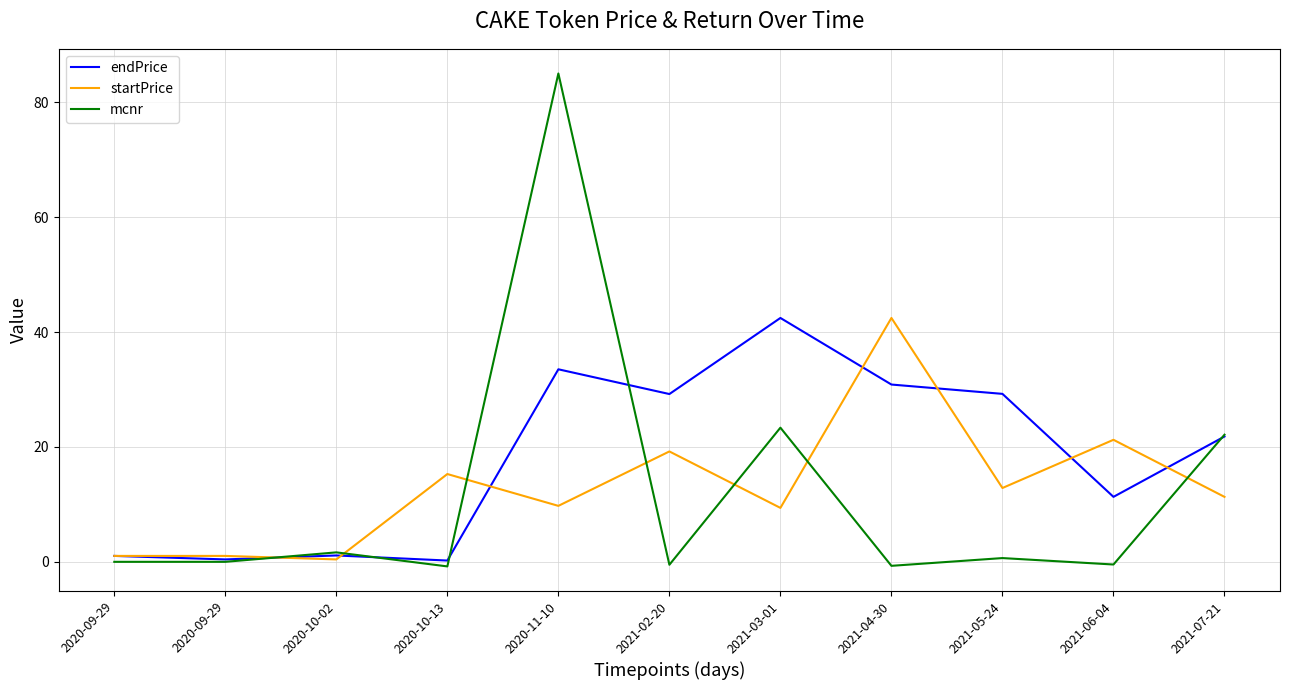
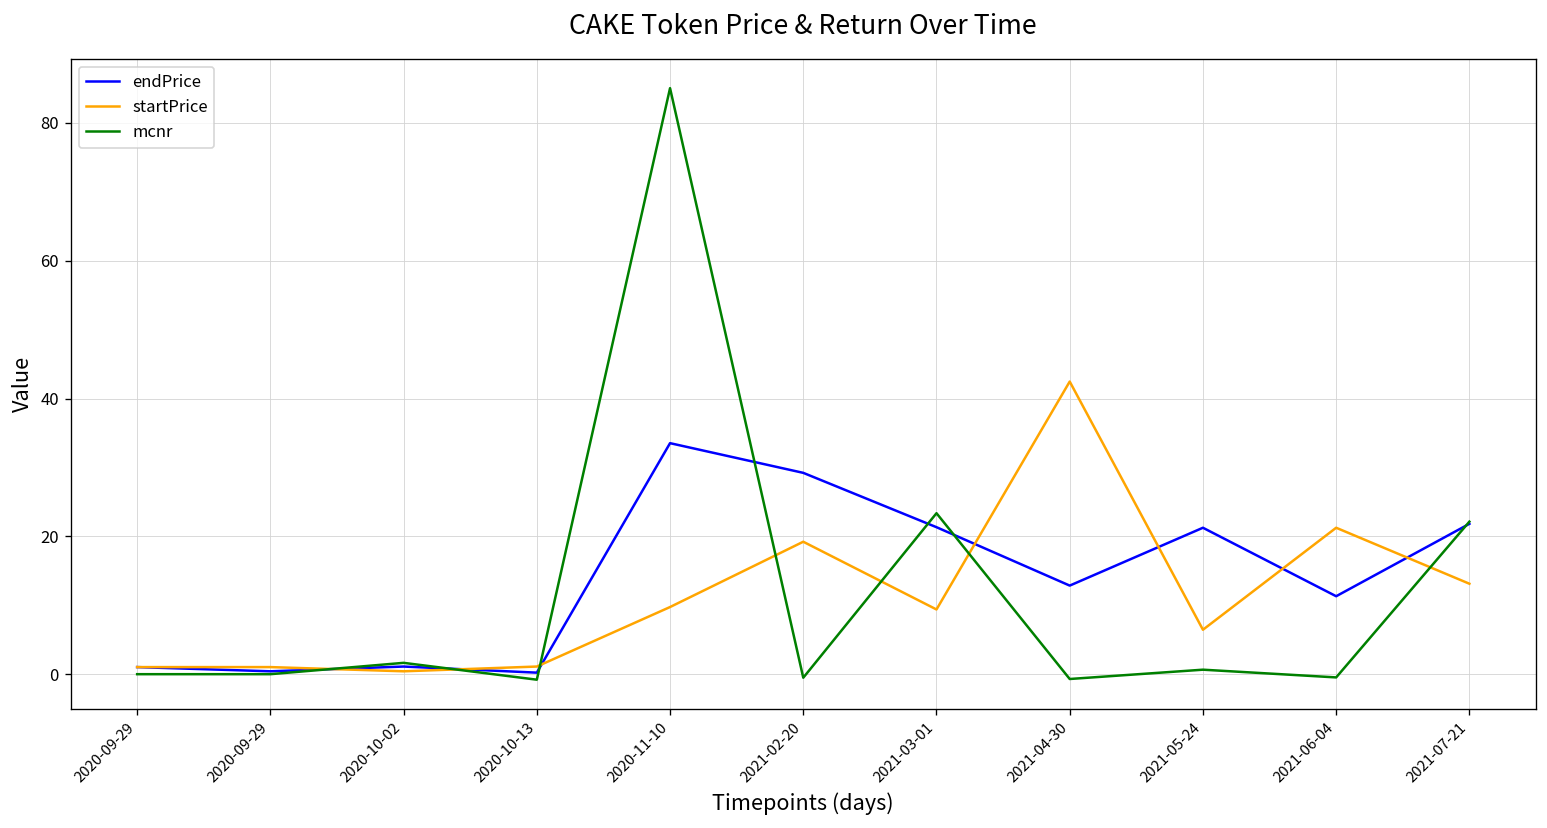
startPrice, 2020-10-13: 15 -> 1
endPrice, 2021-03-01: 42 -> 21
endPrice, 2021-04-30: 31 -> 13
endPrice, 2021-05-24: 29 -> 21
startPrice, 2021-05-24: 13 -> 6
startPrice, 2021-07-21: 11 -> 13
